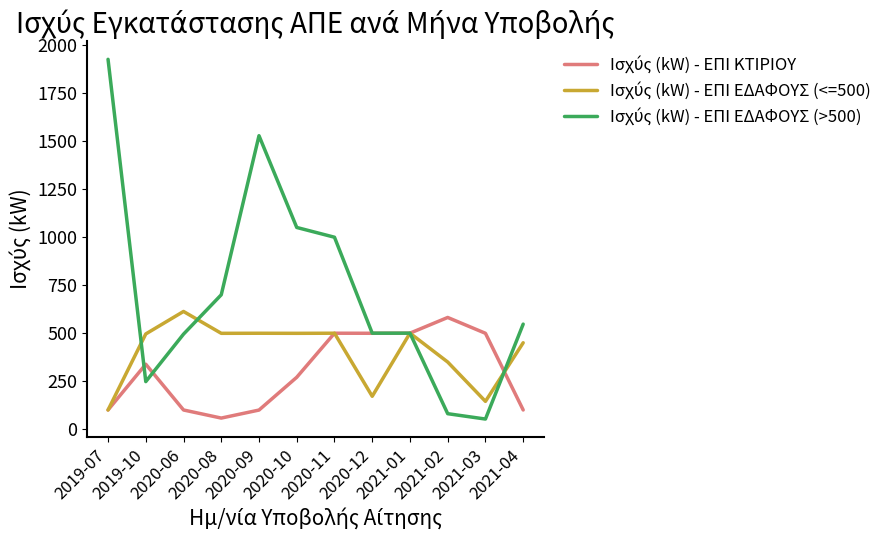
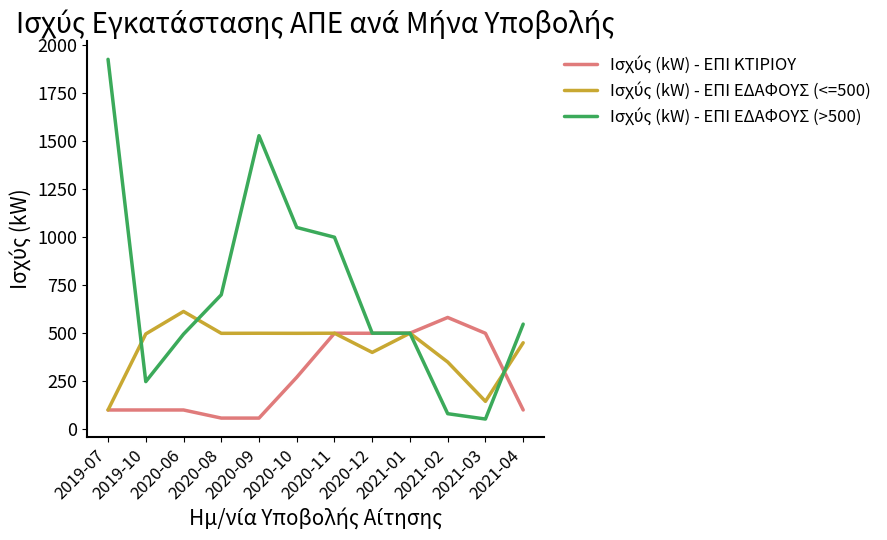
Ισχύς (kW) - ΕΠΙ ΚΤΙΡΙΟΥ, 2019-10: 340 -> 100
Ισχύς (kW) - ΕΠΙ ΚΤΙΡΙΟΥ, 2020-09: 100 -> 60
Ισχύς (kW) - ΕΠΙ ΕΔΑΦΟΥΣ (<=500), 2020-12: 170 -> 400
